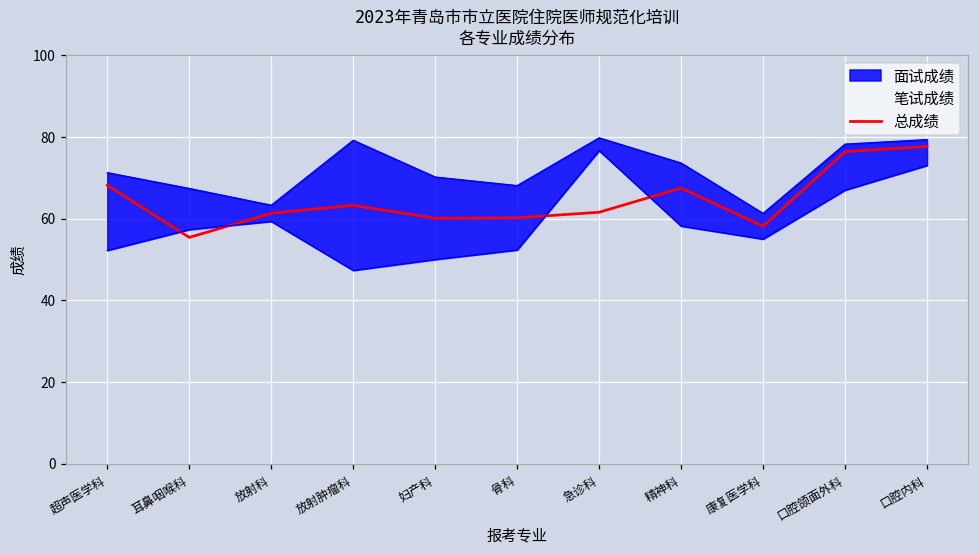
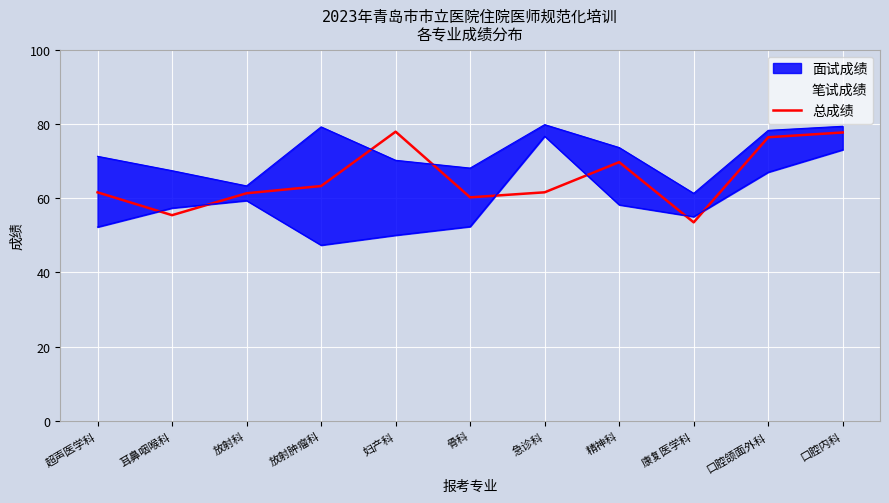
总成绩, 超声医学科: 68 -> 62
总成绩, 妇产科: 60 -> 78
总成绩, 精神科: 68 -> 70
总成绩, 康复医学科: 58 -> 53
